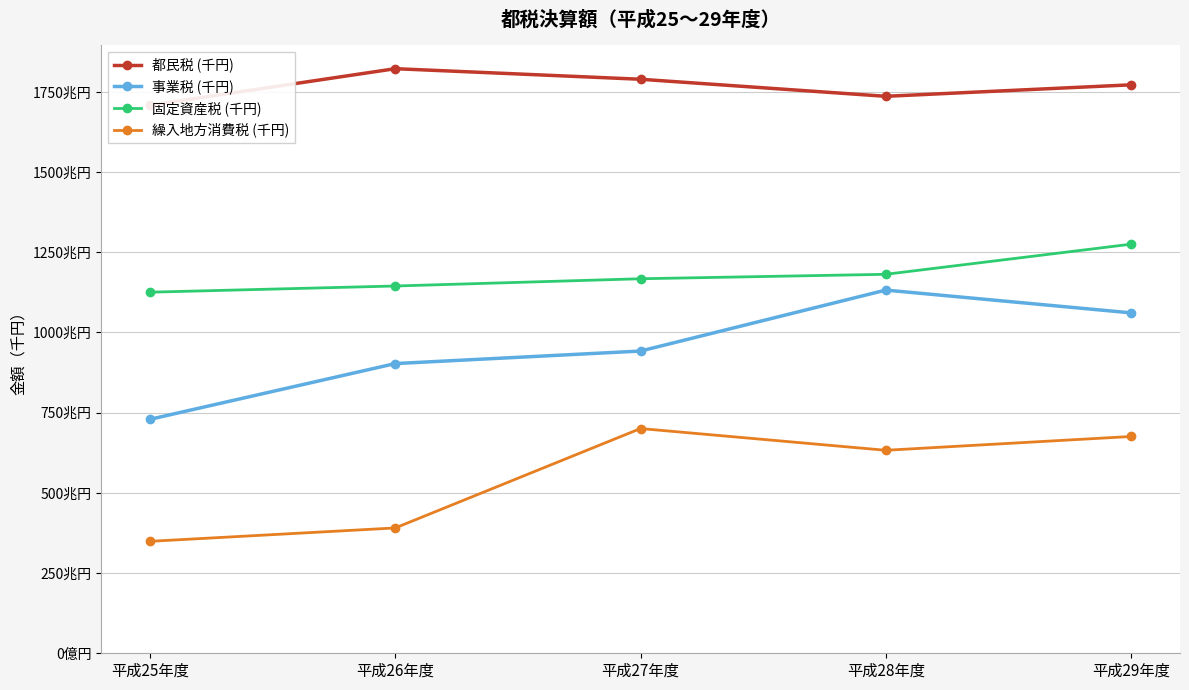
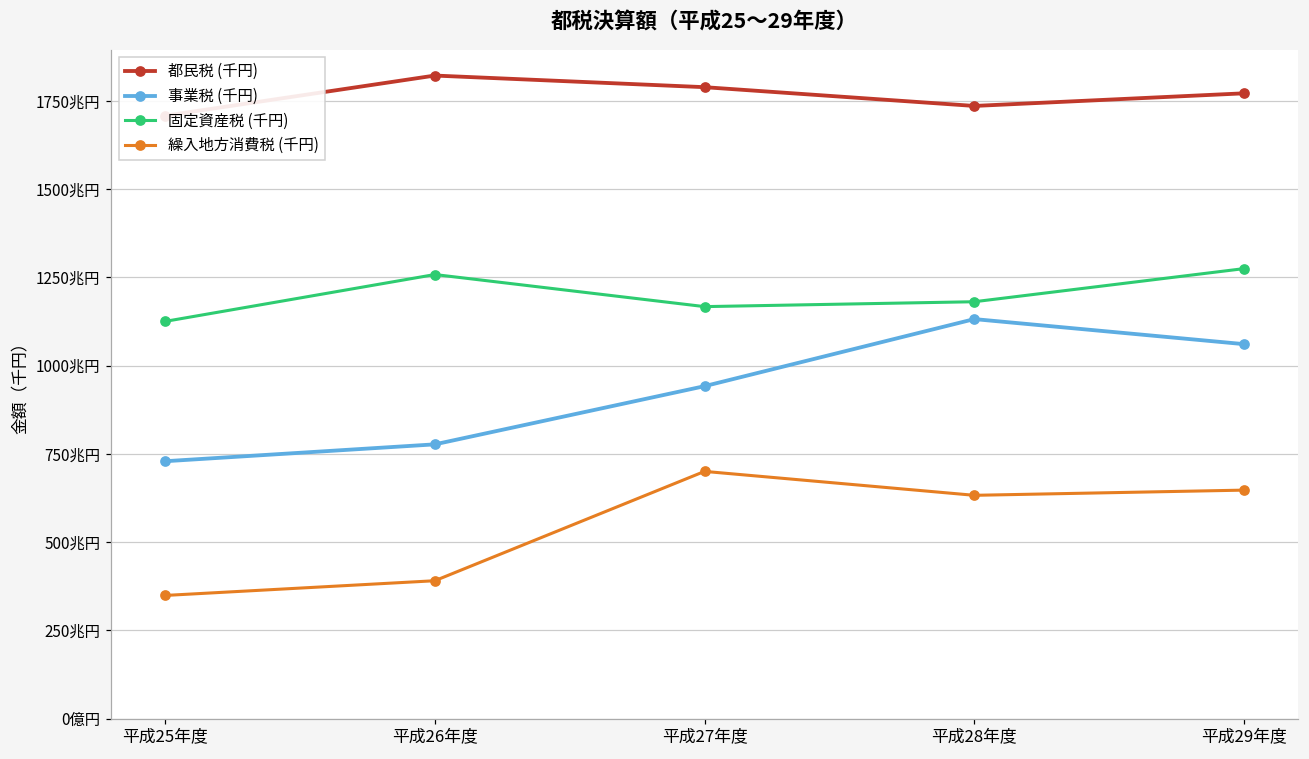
事業税 (千円), 平成26年度: 900兆円 -> 780兆円
固定資産税 (千円), 平成26年度: 1140兆円 -> 1260兆円
繰入地方消費税 (千円), 平成29年度: 680兆円 -> 650兆円
